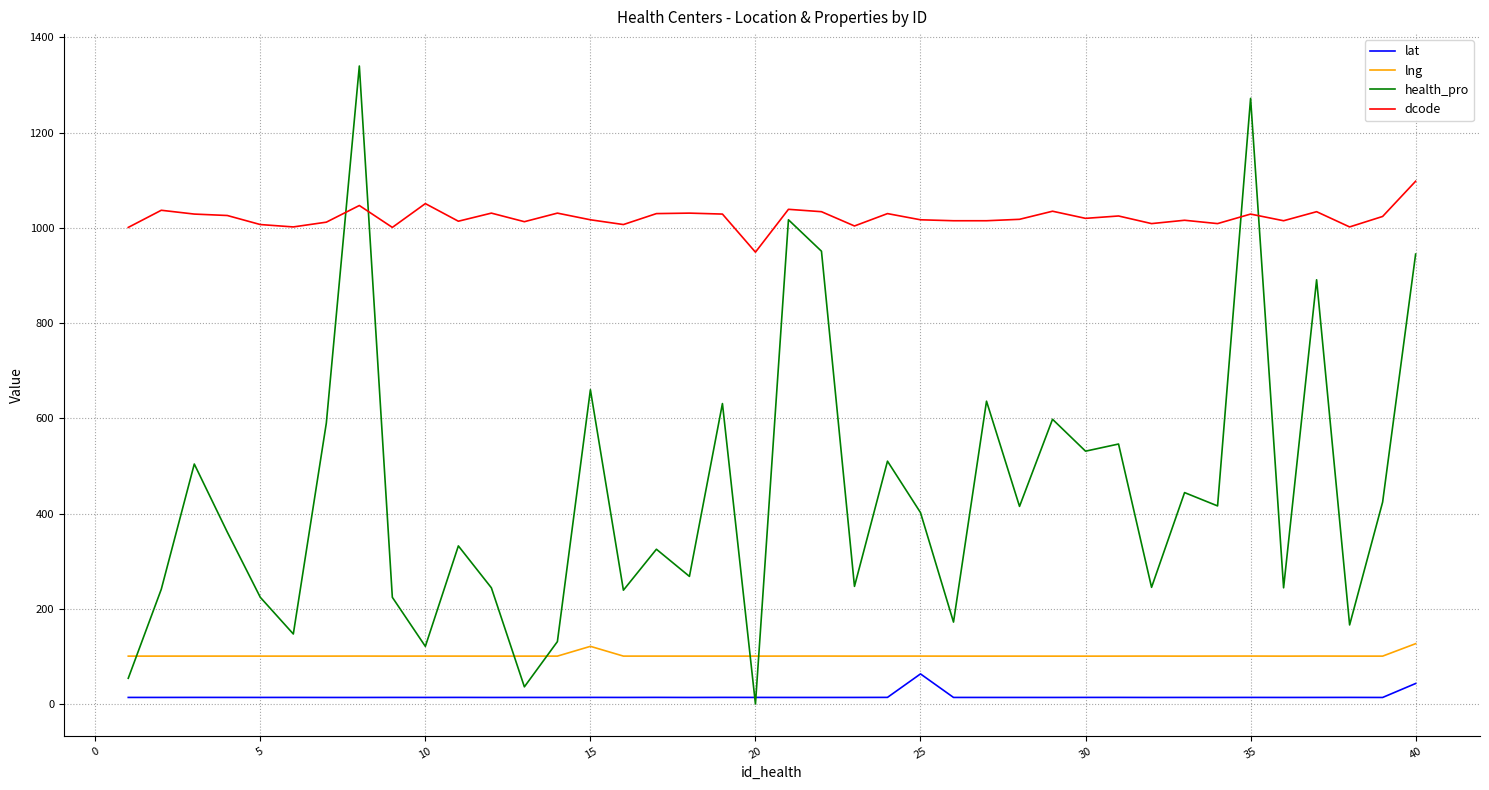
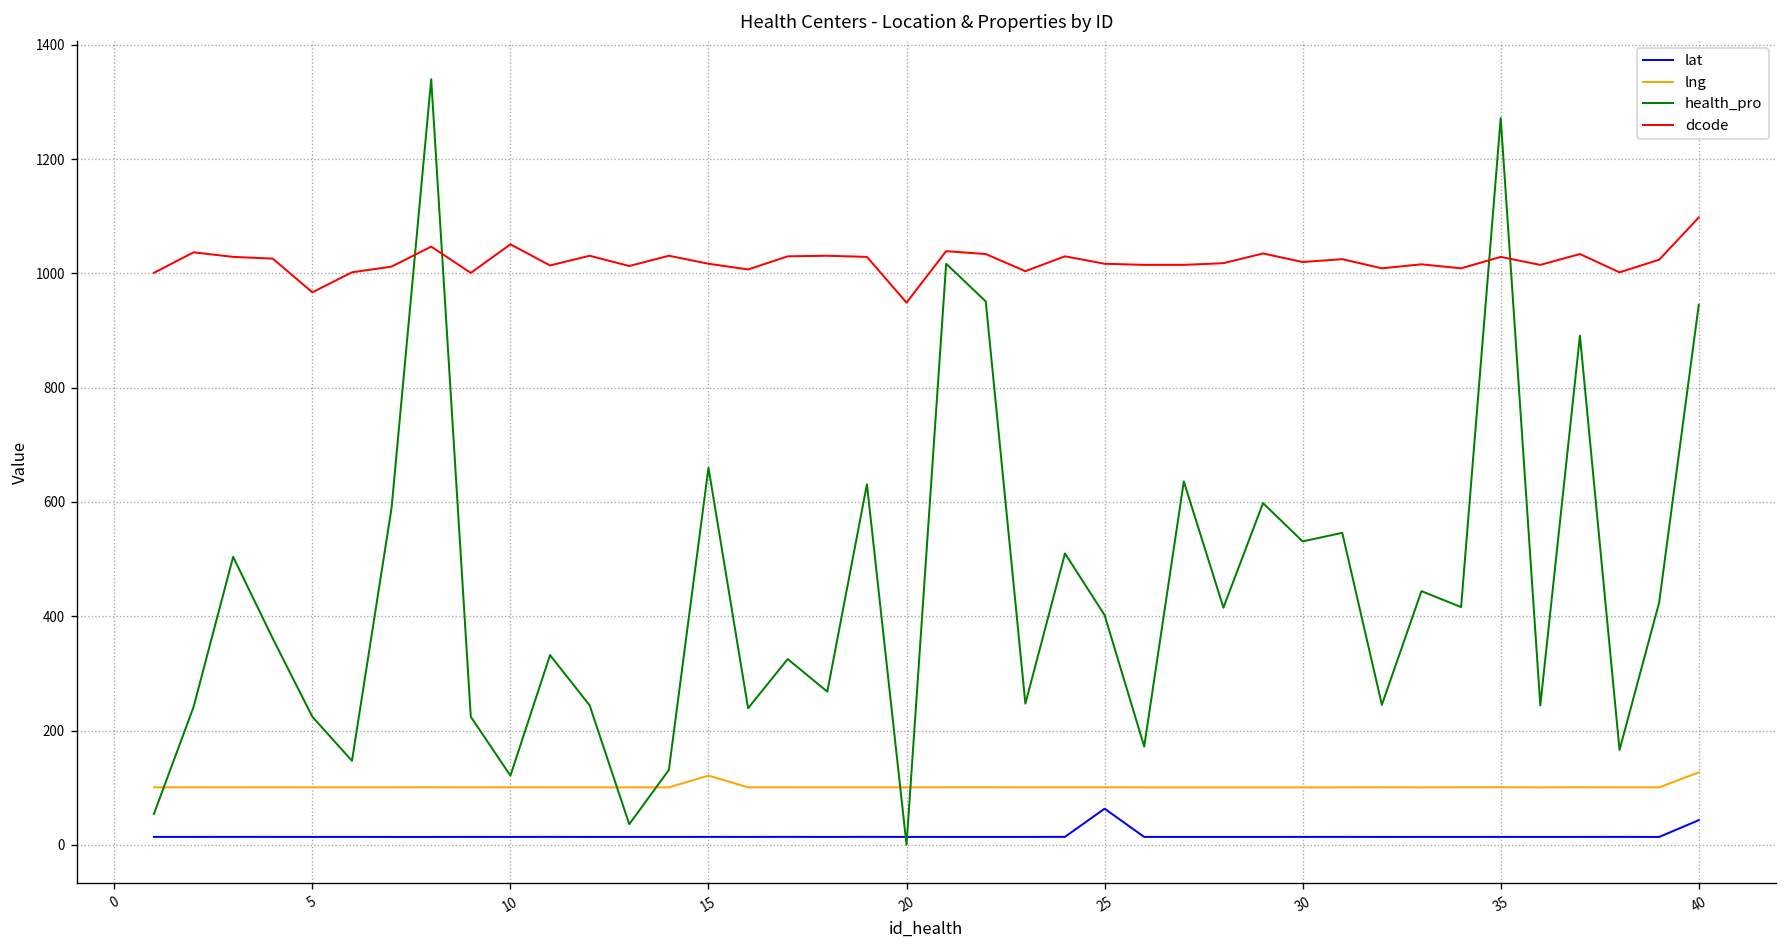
dcode, 5: 1010 -> 970
